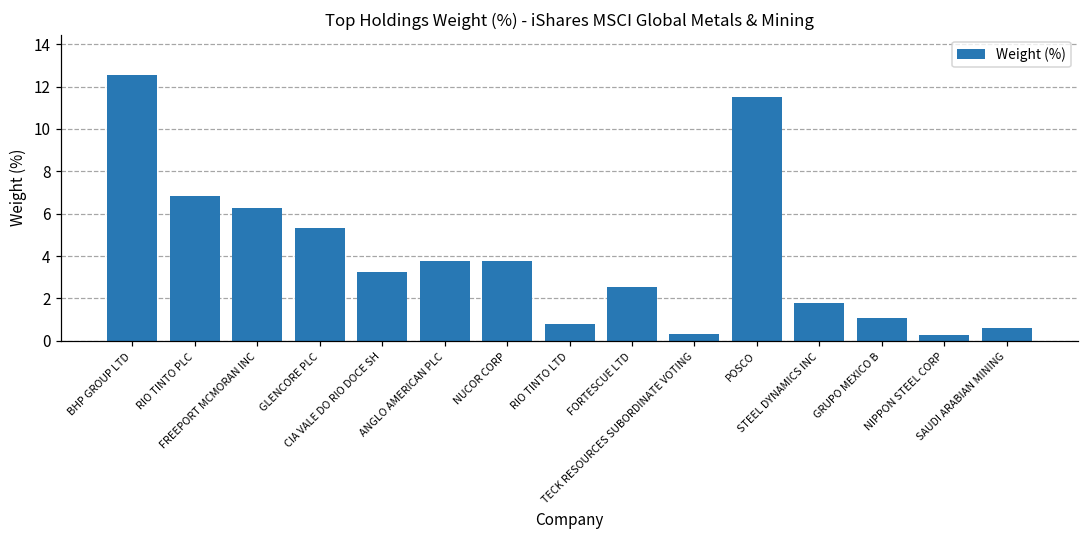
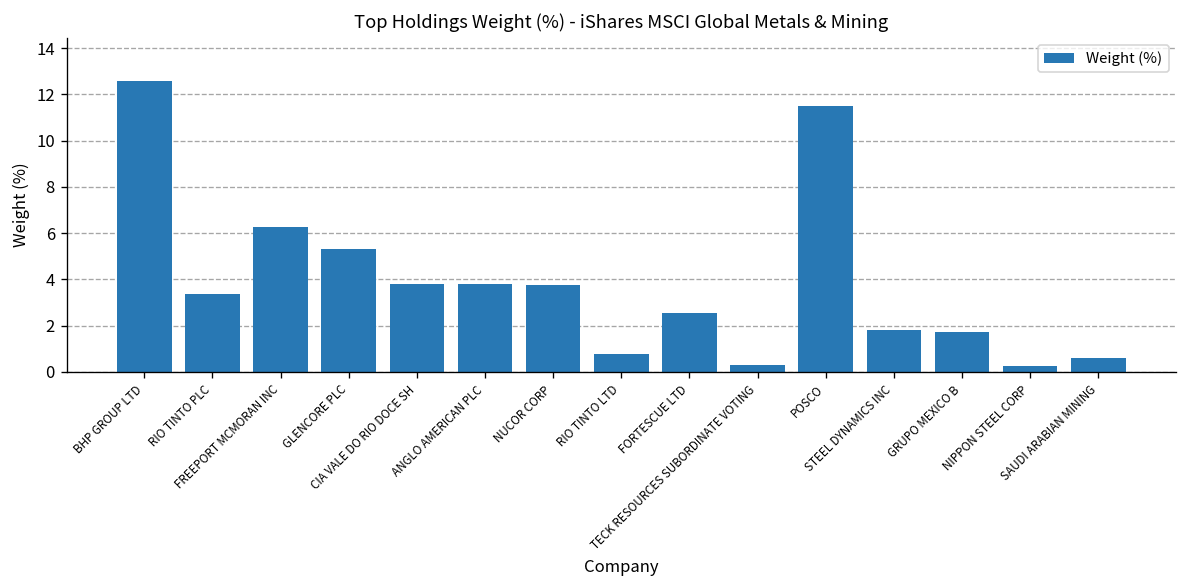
RIO TINTO PLC: 6.9 -> 3.4
CIA VALE DO RIO DOCE SH: 3.3 -> 3.8
GRUPO MEXICO B: 1.1 -> 1.7
